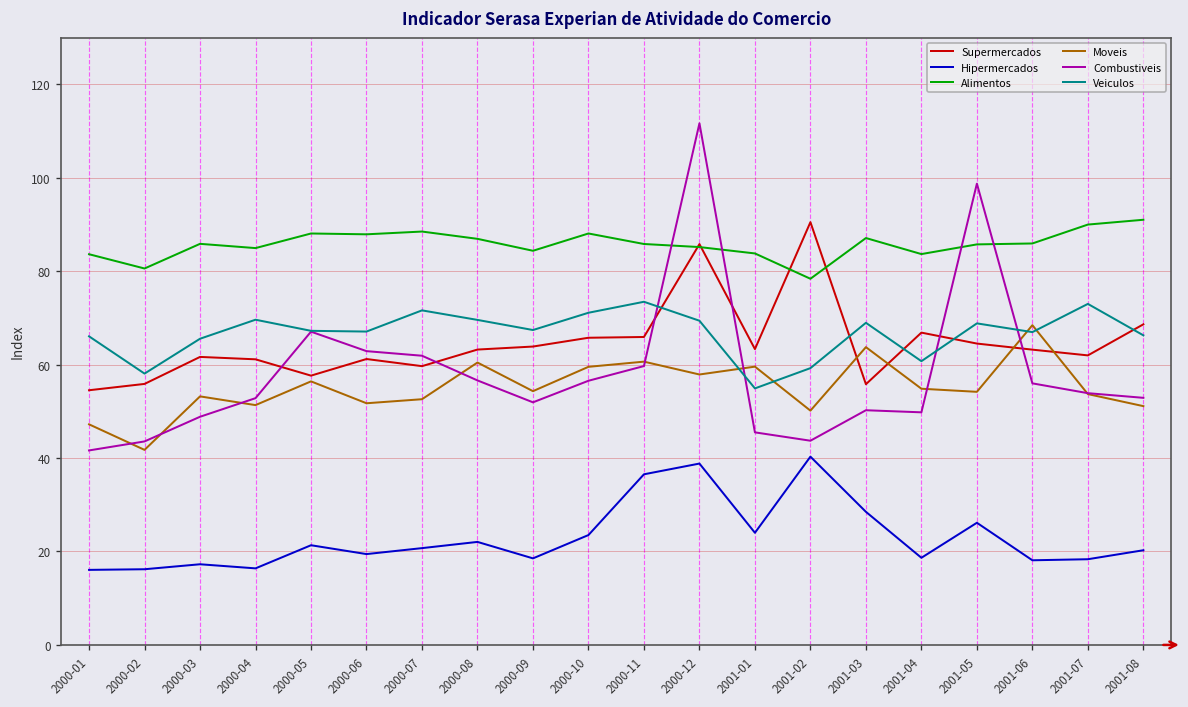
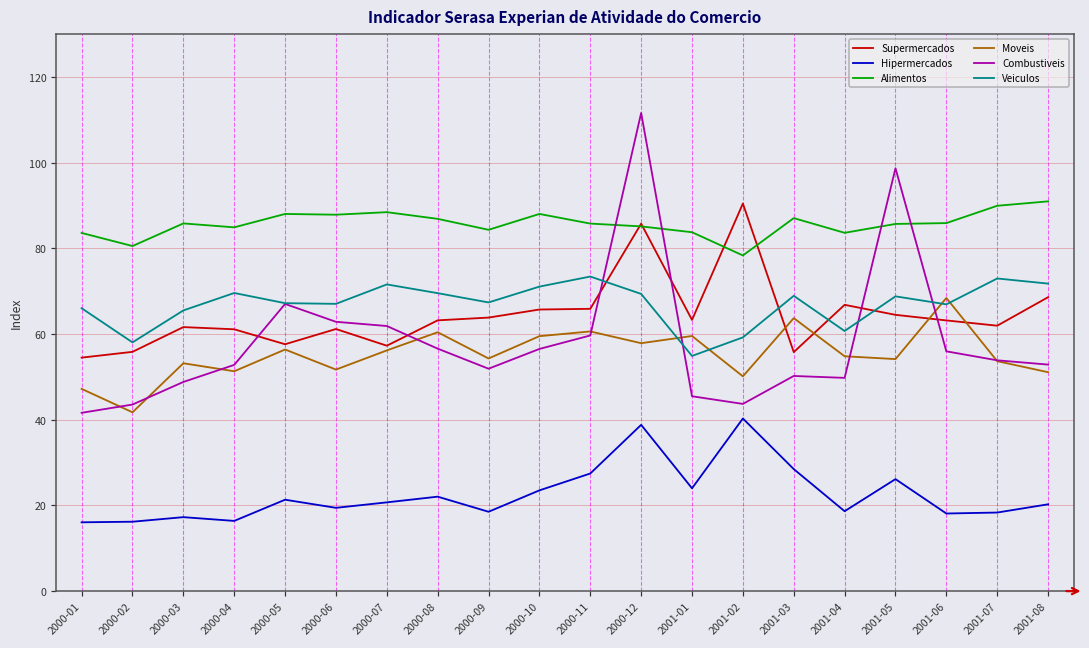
Supermercados, 2000-07: 60 -> 57
Moveis, 2000-07: 53 -> 56
Hipermercados, 2000-11: 37 -> 27
Veiculos, 2001-08: 66 -> 72
